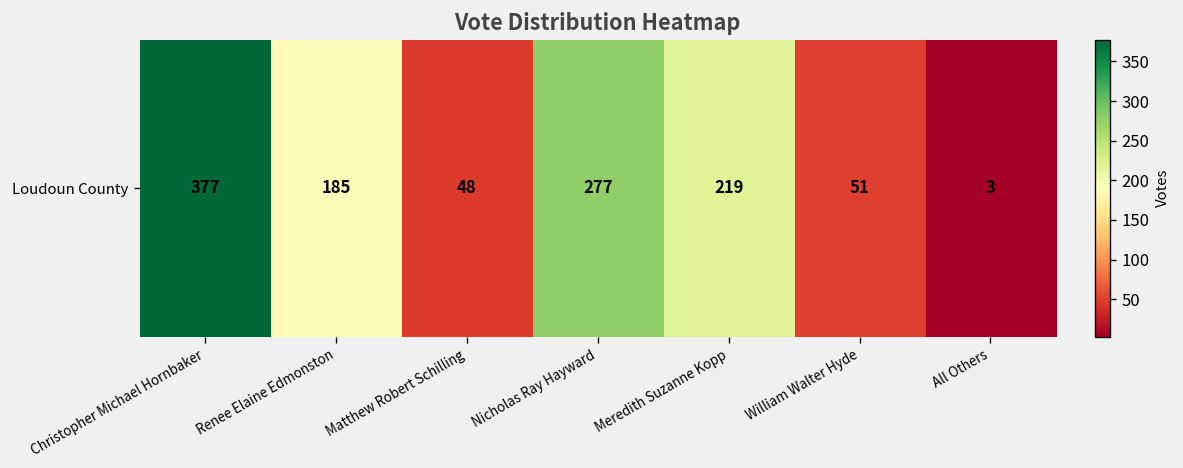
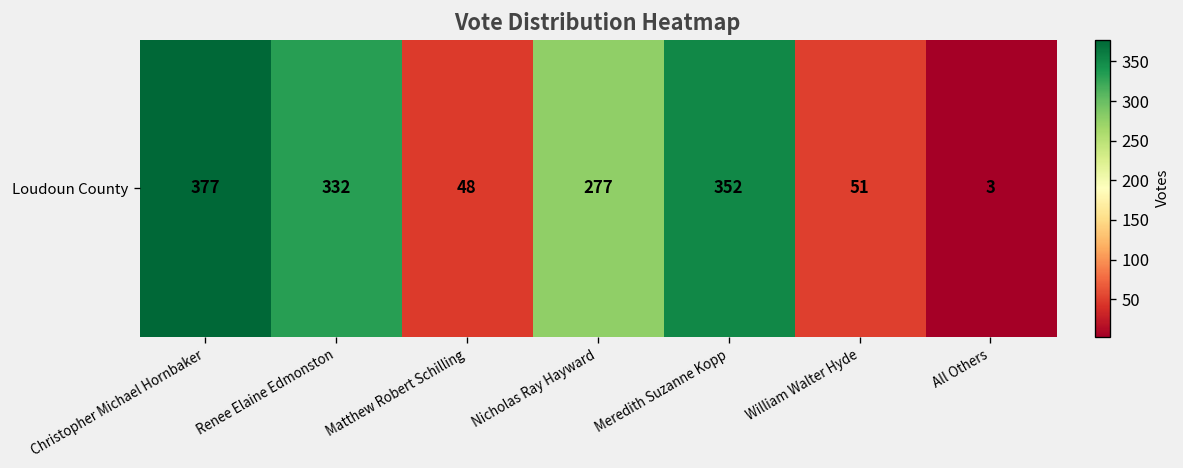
Loudoun County, Renee Elaine Edmonston: 185 -> 332
Loudoun County, Meredith Suzanne Kopp: 219 -> 352
